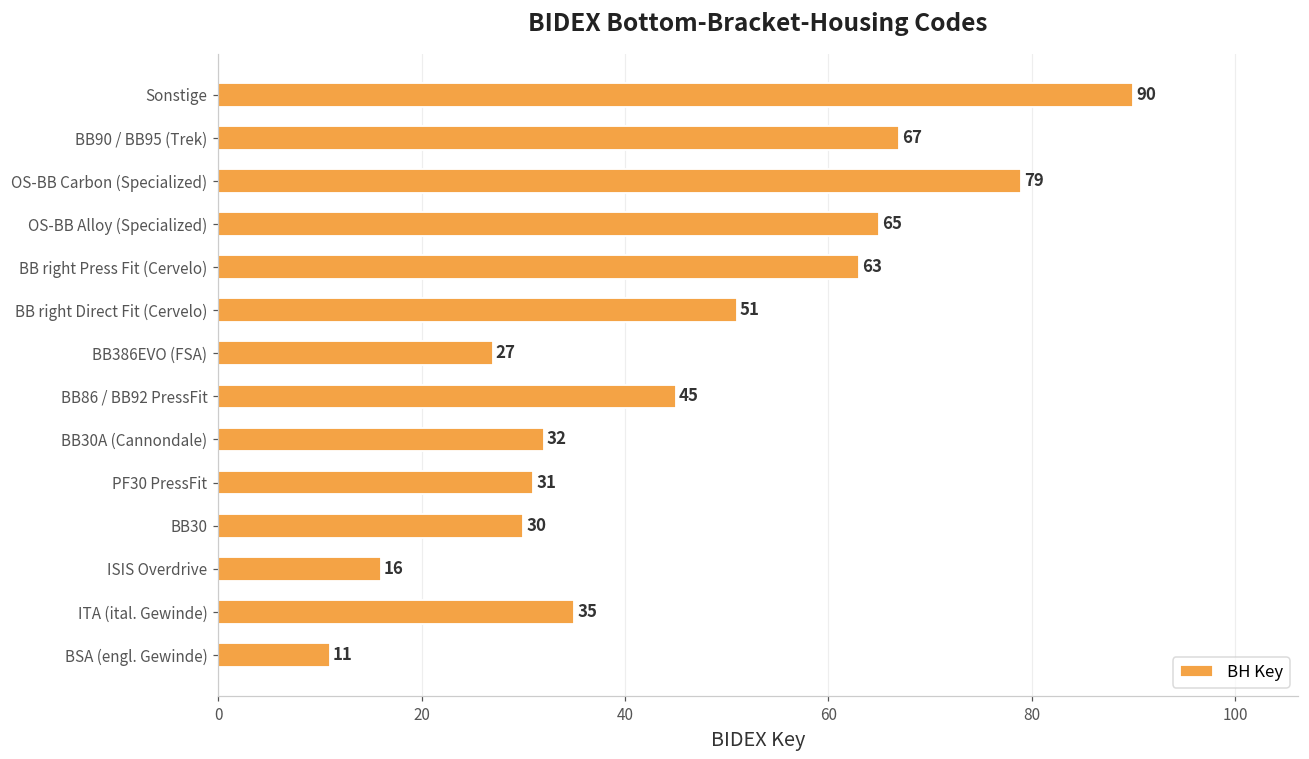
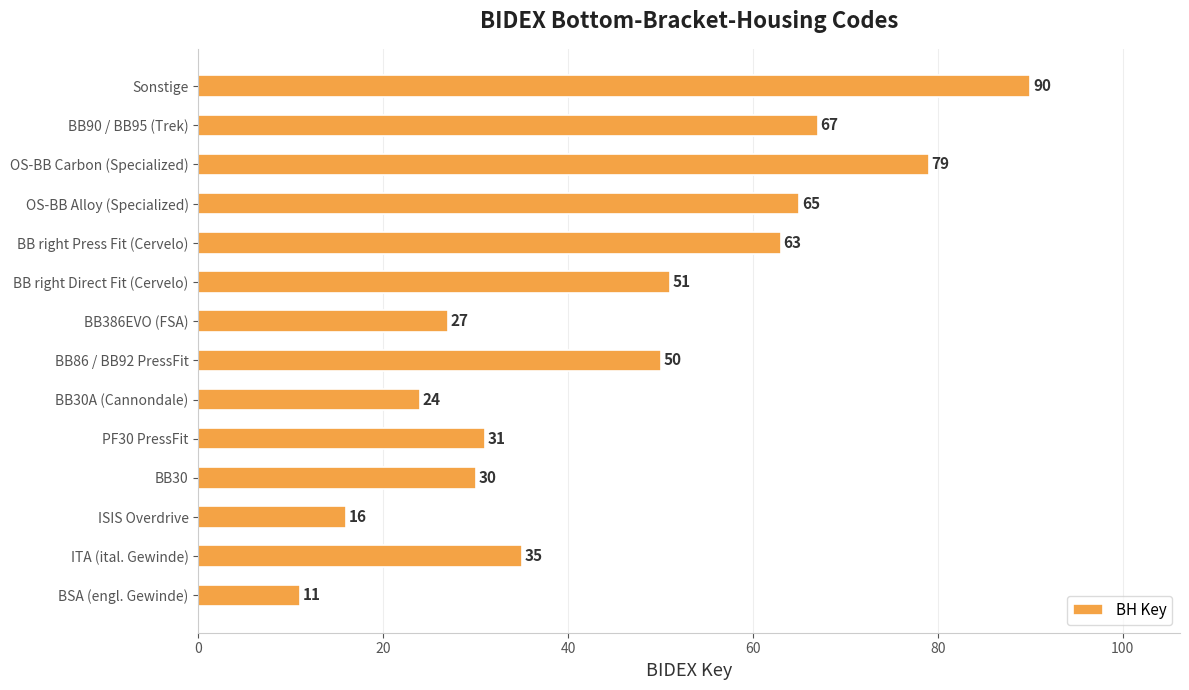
BB86 / BB92 PressFit: 45 -> 50
BB30A (Cannondale): 32 -> 24
